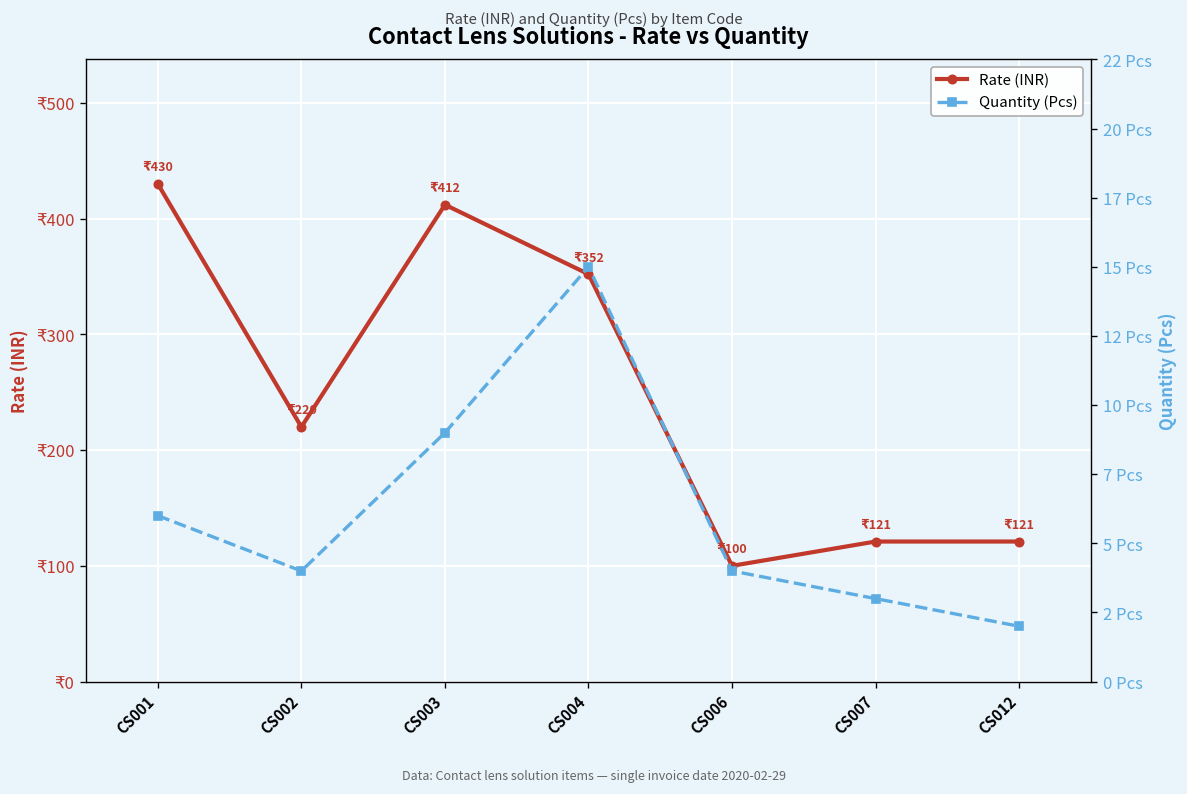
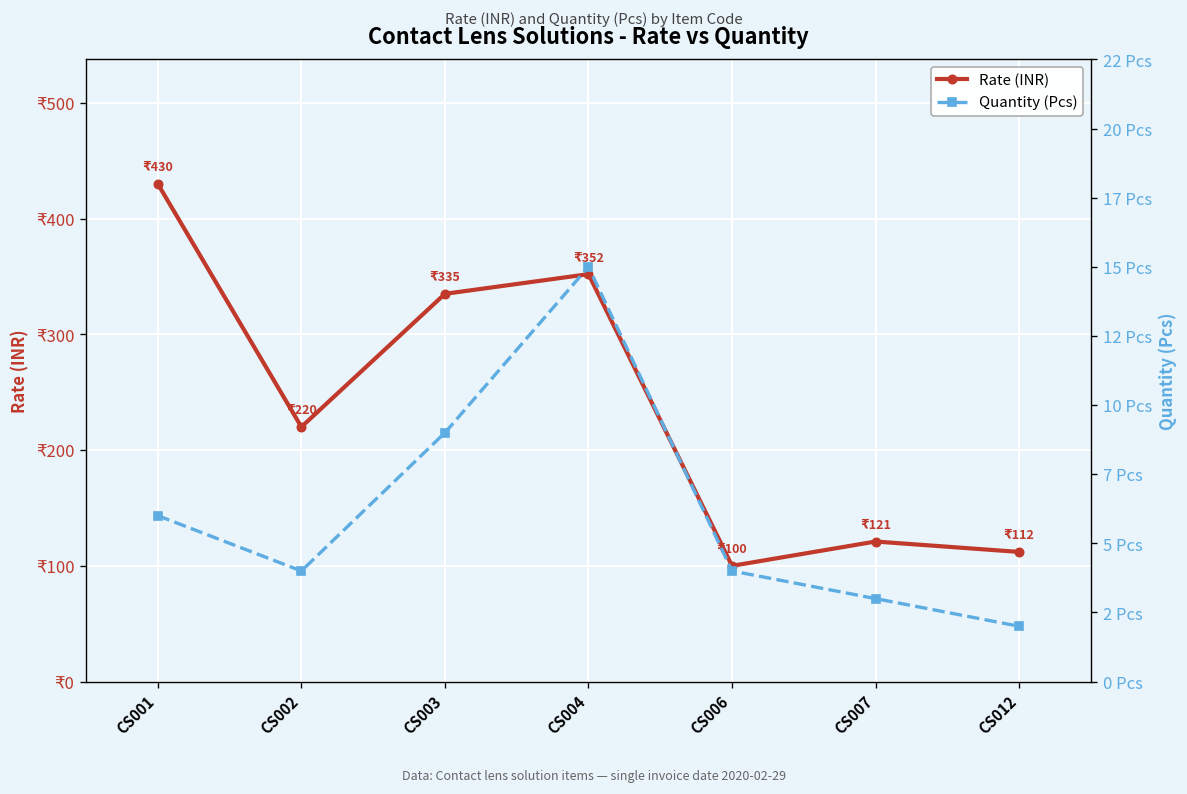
Rate (INR), CS003: 412 -> 335
Rate (INR), CS012: 121 -> 112
